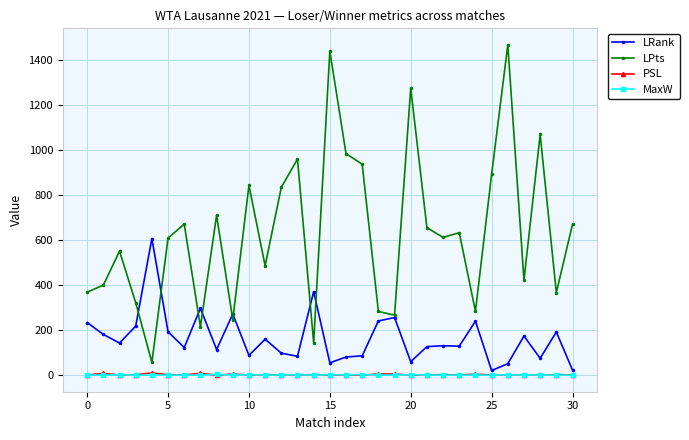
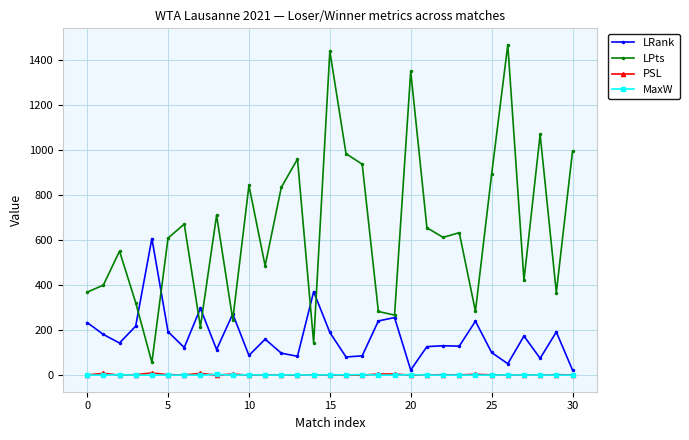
LRank, 15: 60 -> 190
LRank, 20: 60 -> 20
LPts, 20: 1280 -> 1350
LRank, 25: 20 -> 100
LPts, 30: 670 -> 1000
